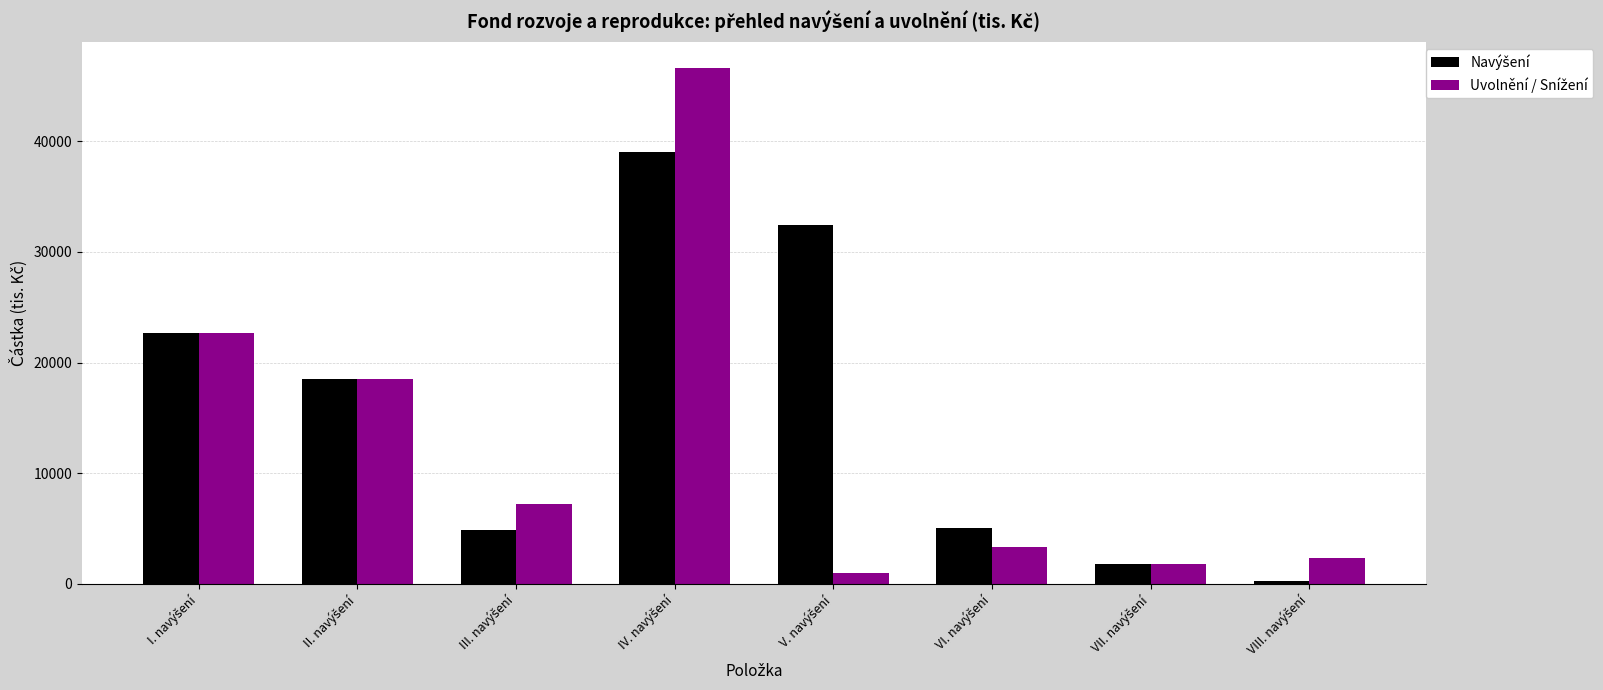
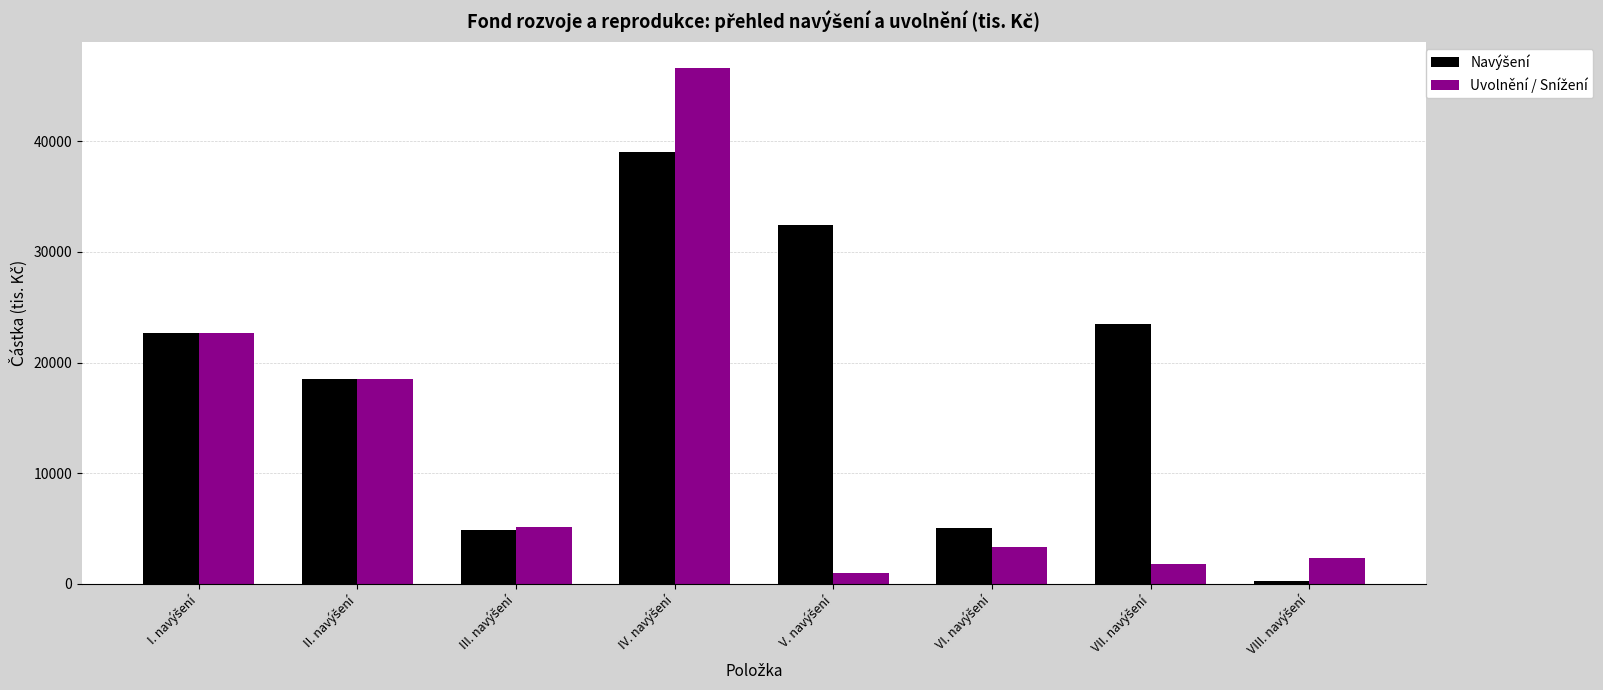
Uvolnění / Snížení, III. navýšení: 7200 -> 5100
Navýšení, VII. navýšení: 1800 -> 23400
